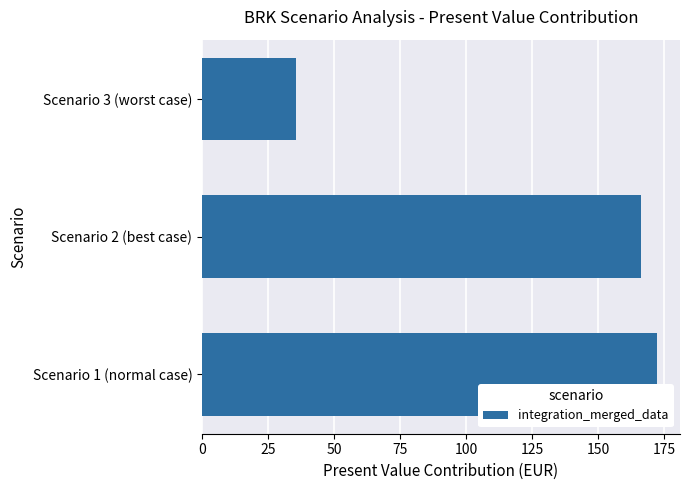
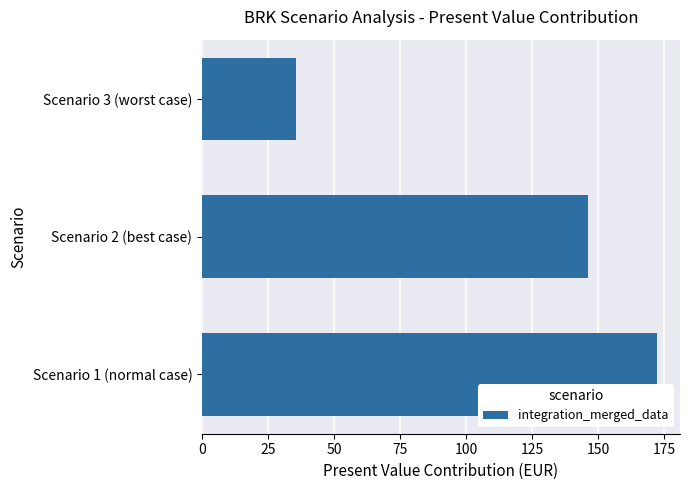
Scenario 2 (best case): 166 -> 146
